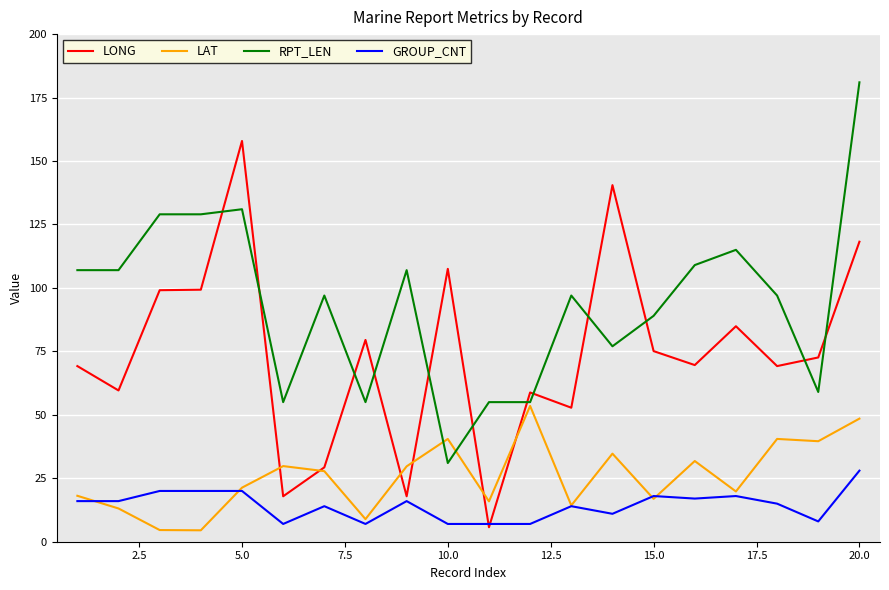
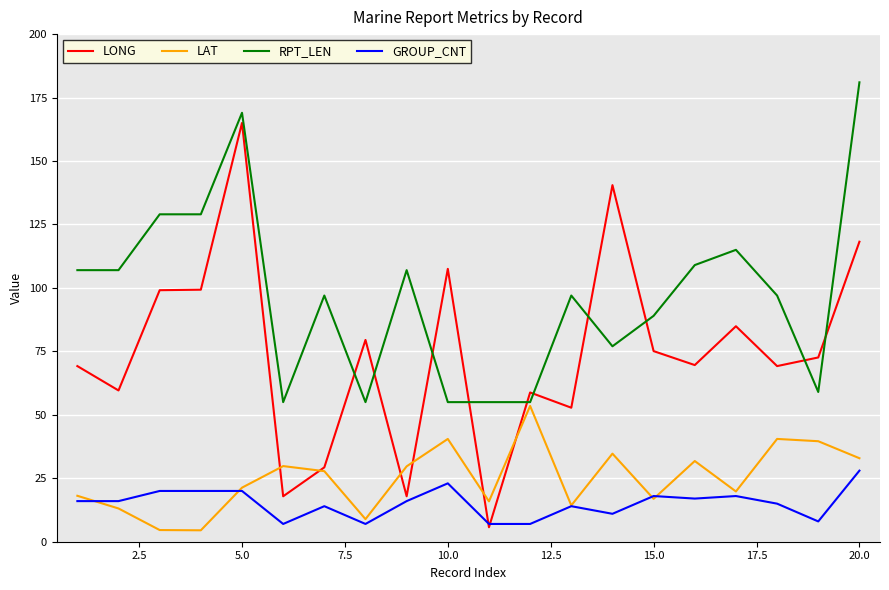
LONG, 5.0: 158 -> 165
RPT_LEN, 5.0: 131 -> 169
RPT_LEN, 10.0: 31 -> 55
GROUP_CNT, 10.0: 7 -> 23
LAT, 20.0: 49 -> 33
